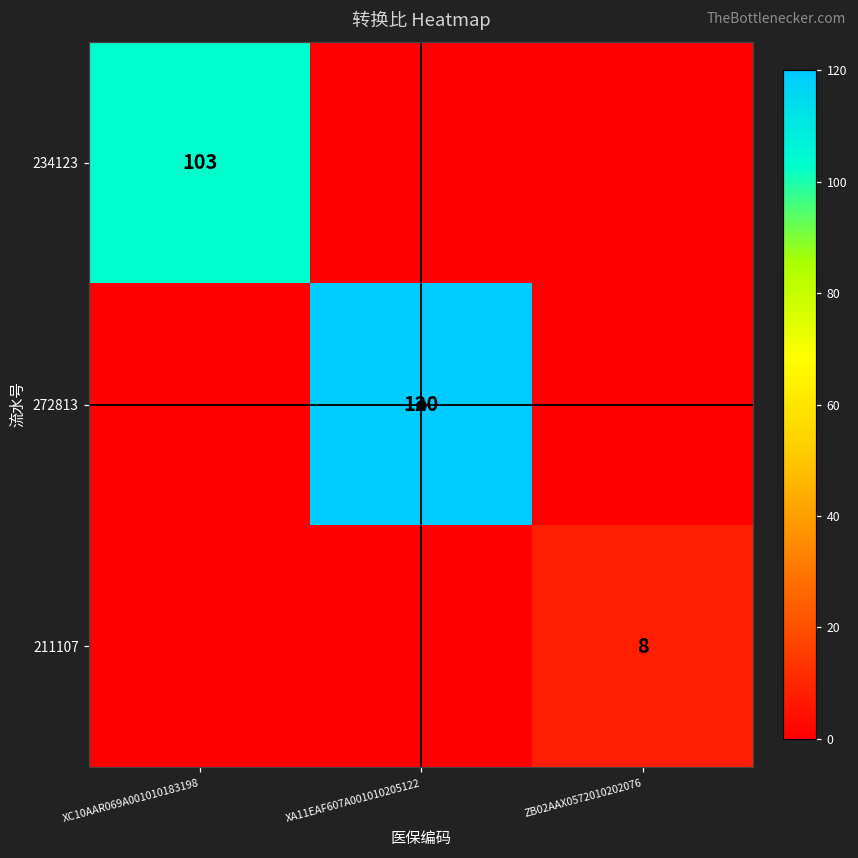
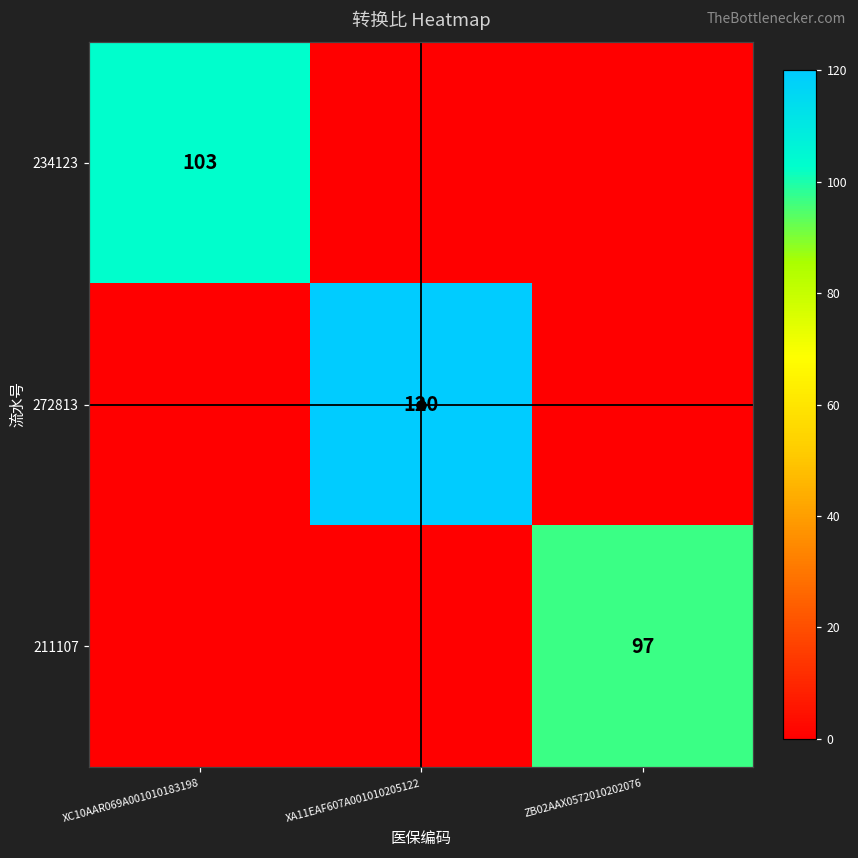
211107, ZB02AAX0572010202076: 8 -> 97
